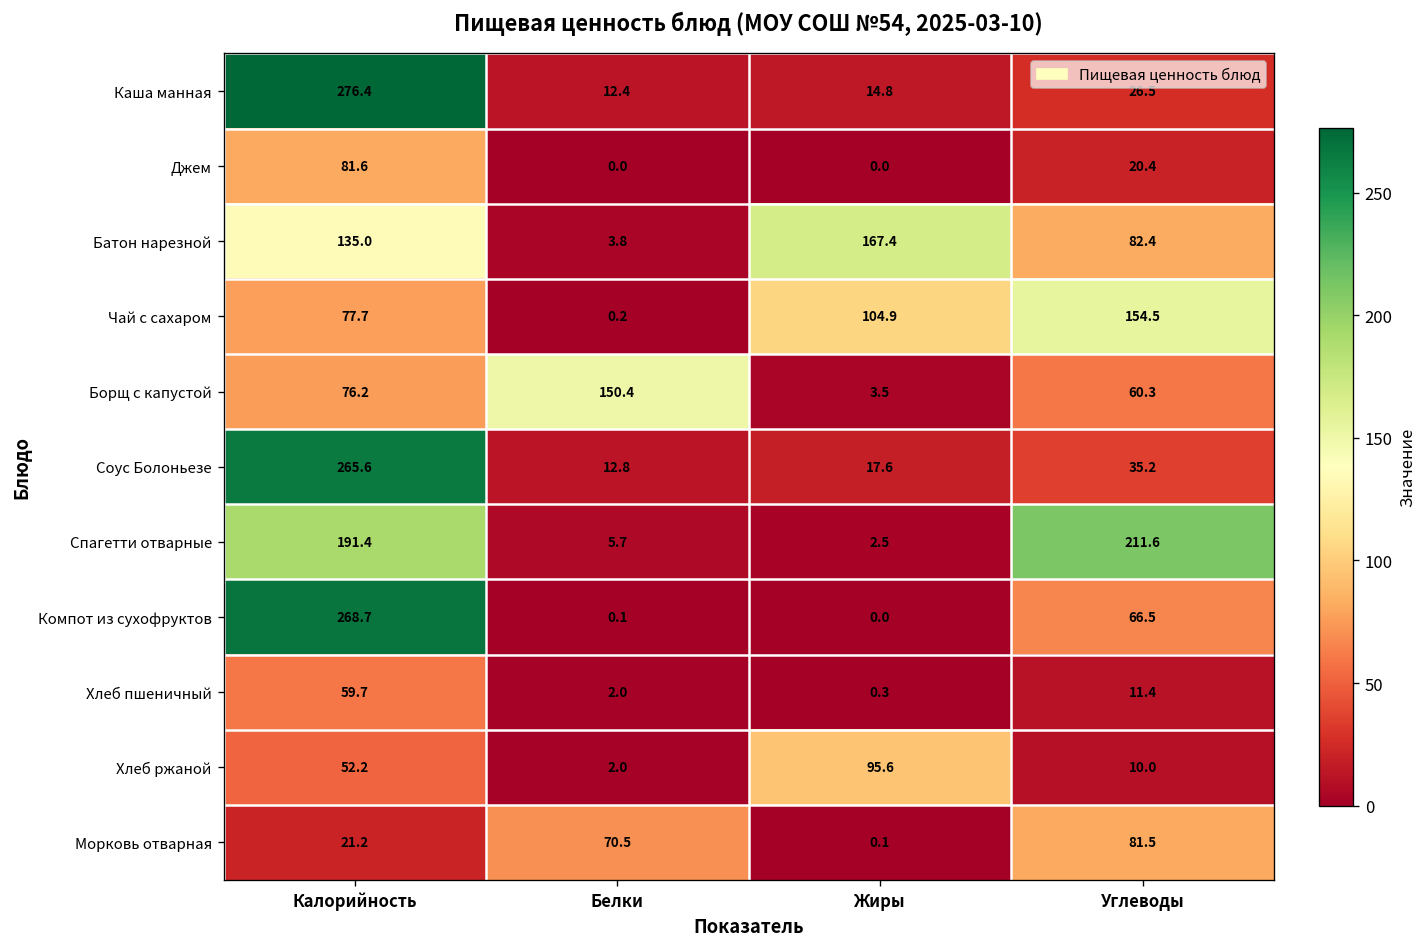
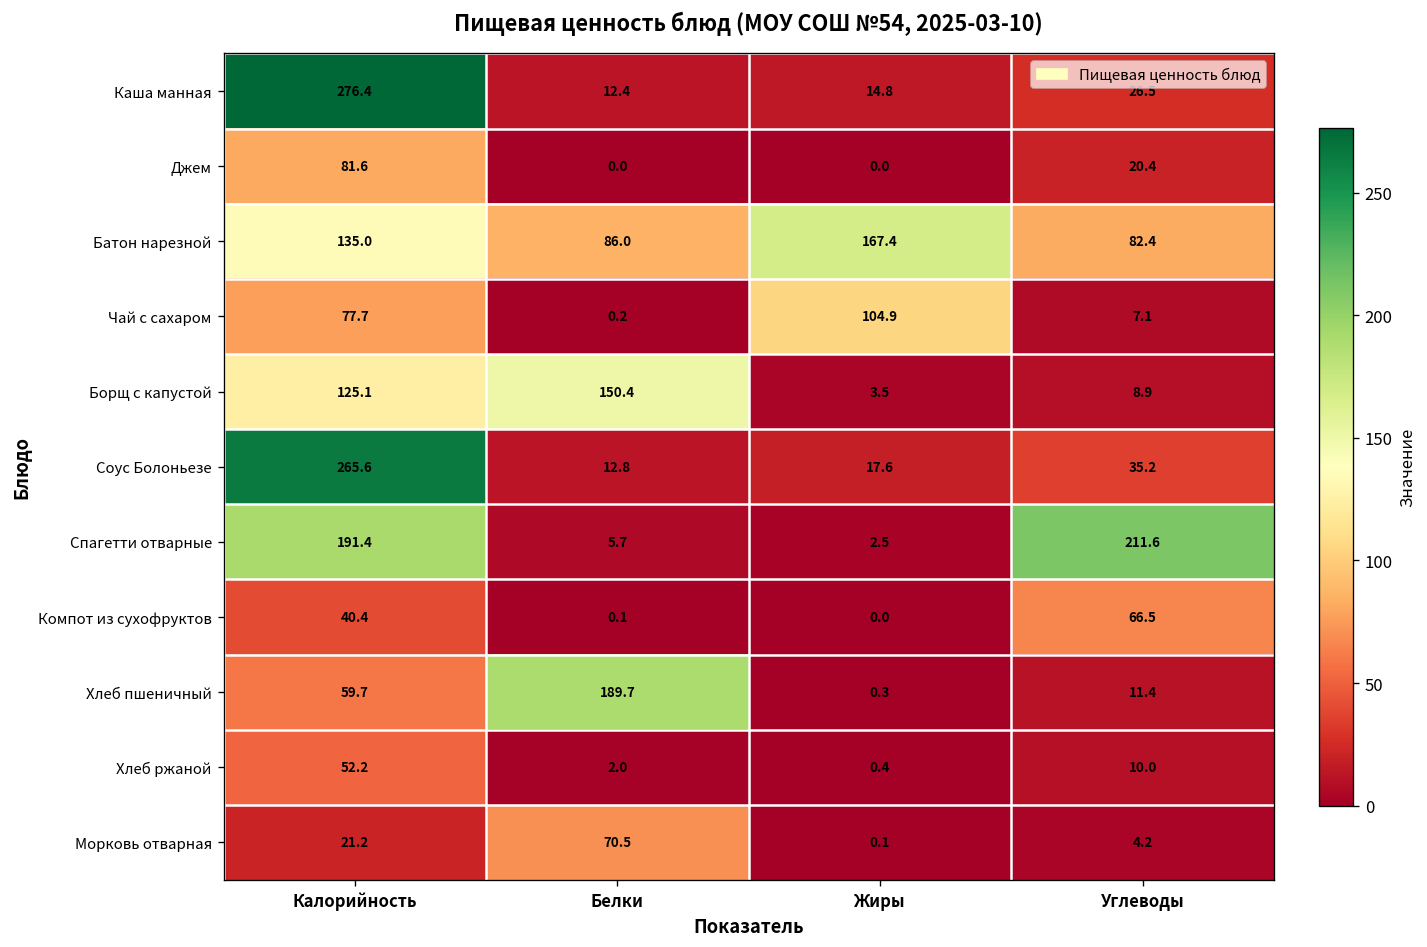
Батон нарезной, Белки: 3.8 -> 86.0
Чай с сахаром, Углеводы: 154.5 -> 7.1
Борщ с капустой, Калорийность: 76.2 -> 125.1
Борщ с капустой, Углеводы: 60.3 -> 8.9
Компот из сухофруктов, Калорийность: 268.7 -> 40.4
Хлеб пшеничный, Белки: 2.0 -> 189.7
Хлеб ржаной, Жиры: 95.6 -> 0.4
Морковь отварная, Углеводы: 81.5 -> 4.2
